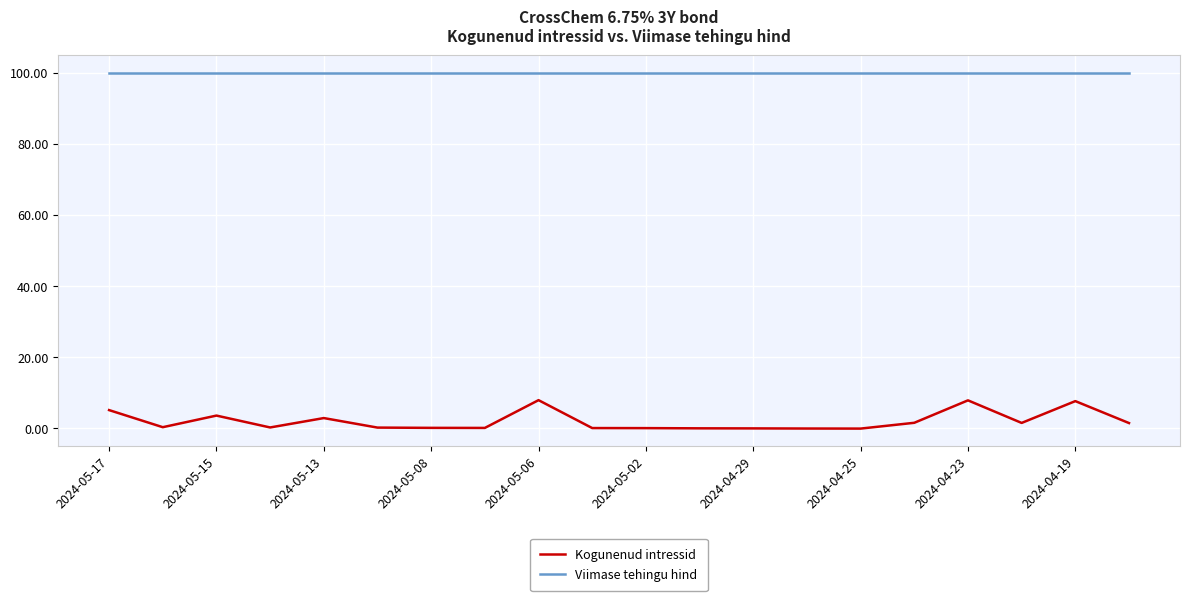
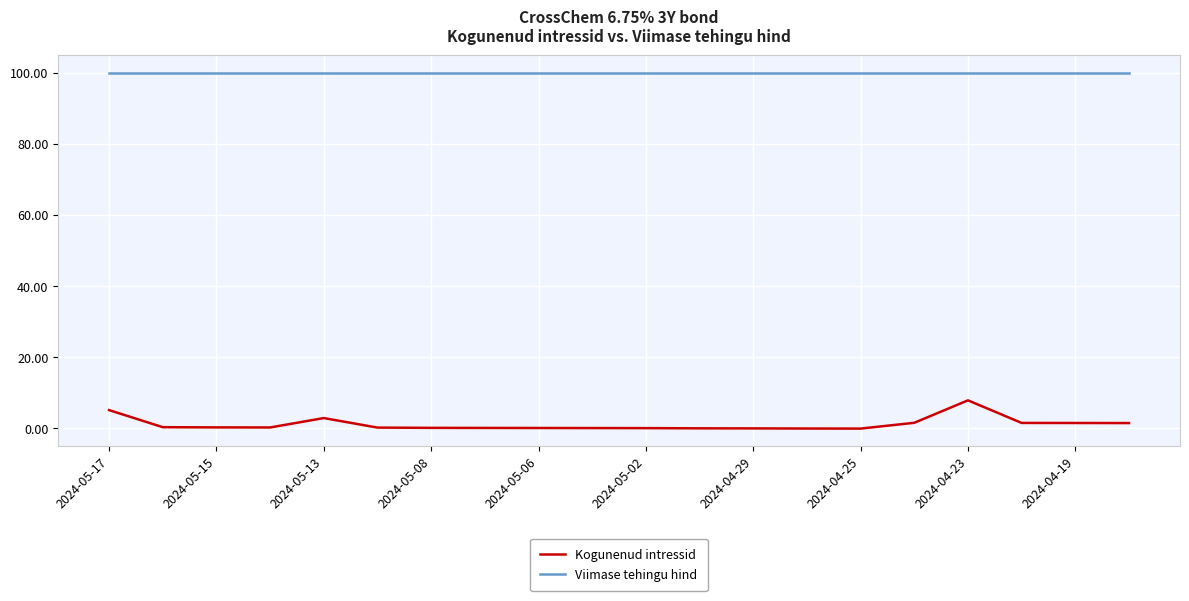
Kogunenud intressid, 2024-05-15: 4 -> 0
Kogunenud intressid, 2024-05-06: 8 -> 0
Kogunenud intressid, 2024-04-19: 8 -> 1
